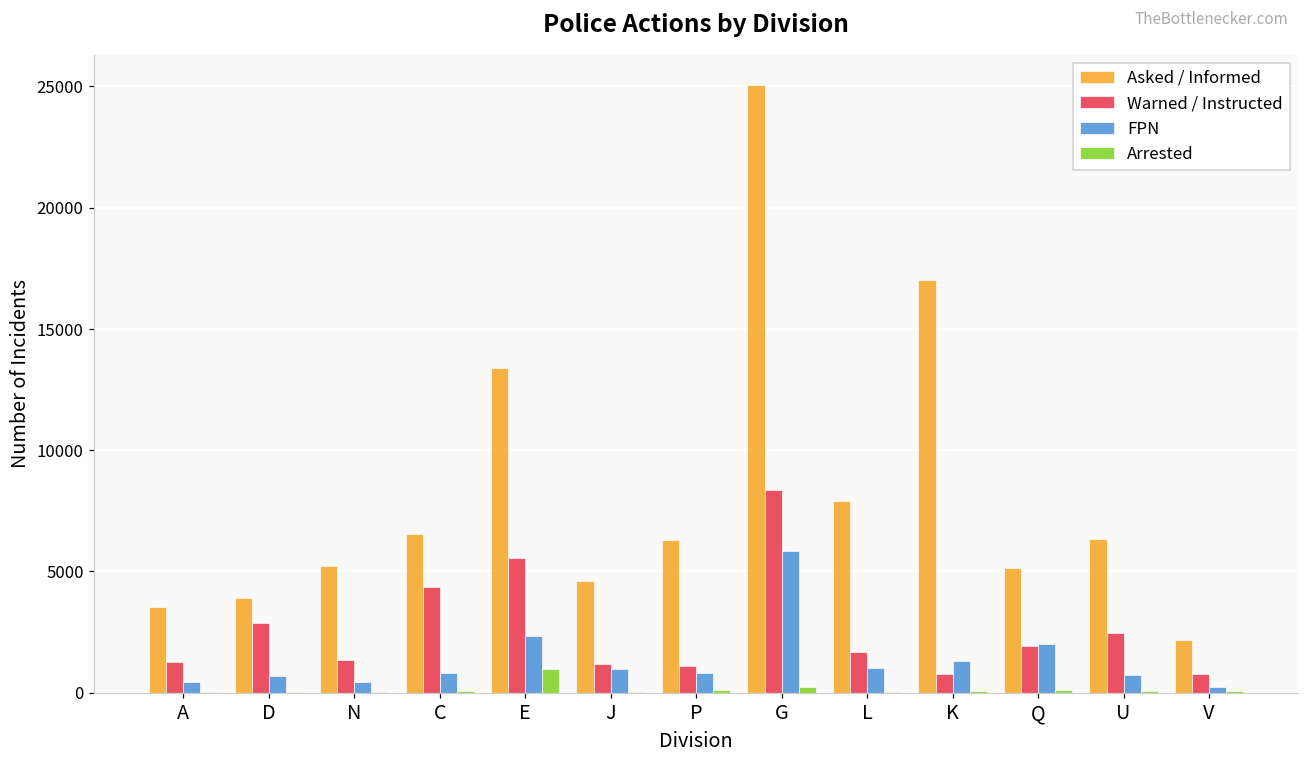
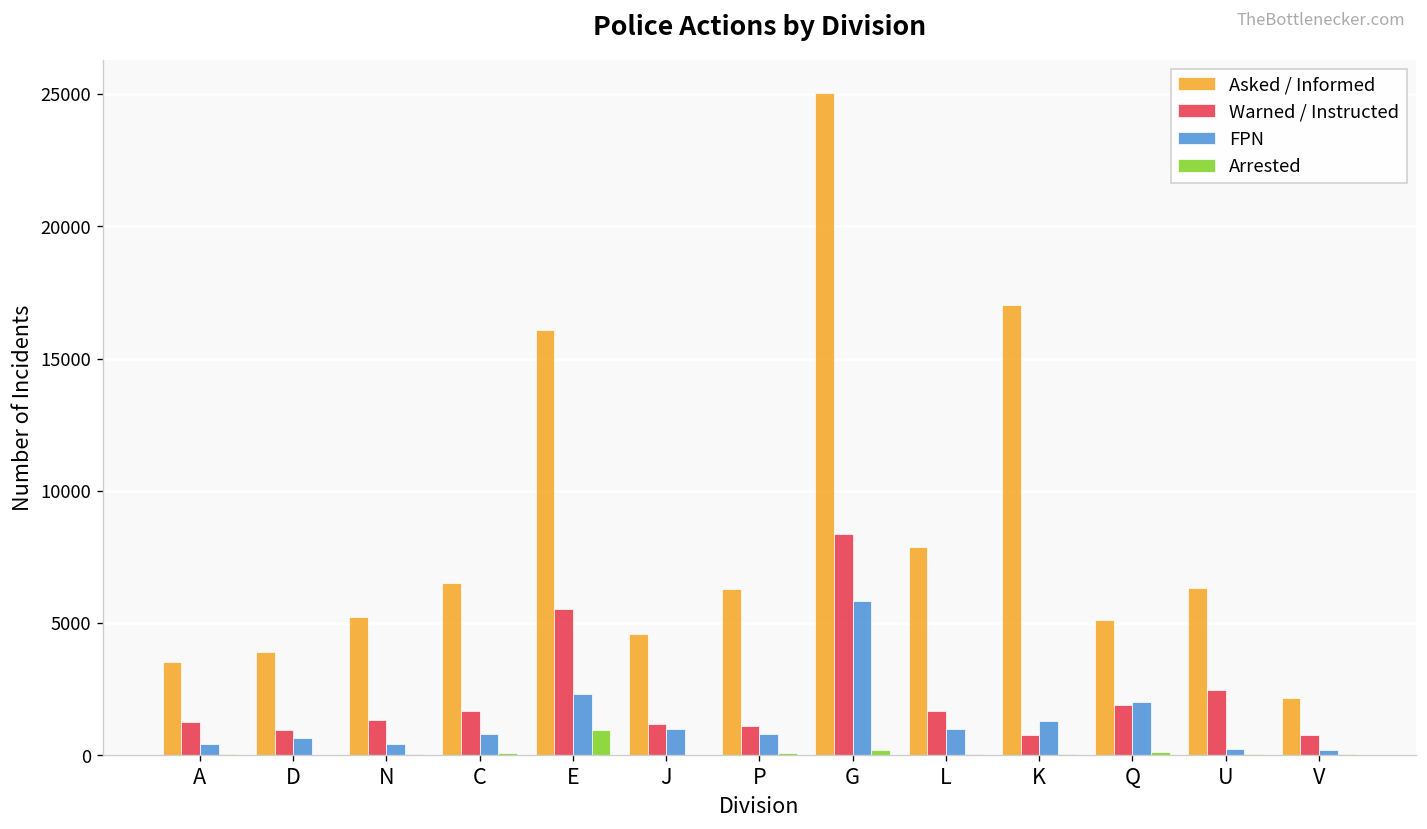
Warned / Instructed, D: 2900 -> 900
Warned / Instructed, C: 4400 -> 1700
Asked / Informed, E: 13400 -> 16100
FPN, U: 700 -> 200
